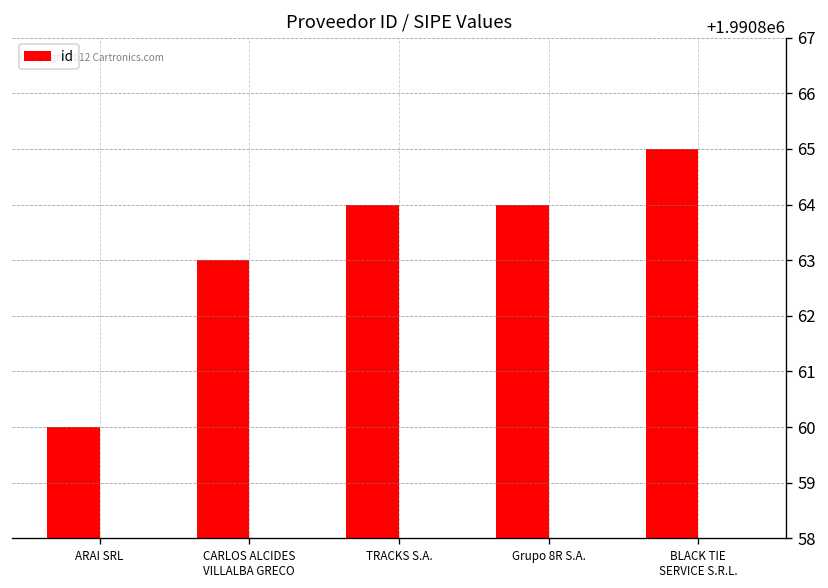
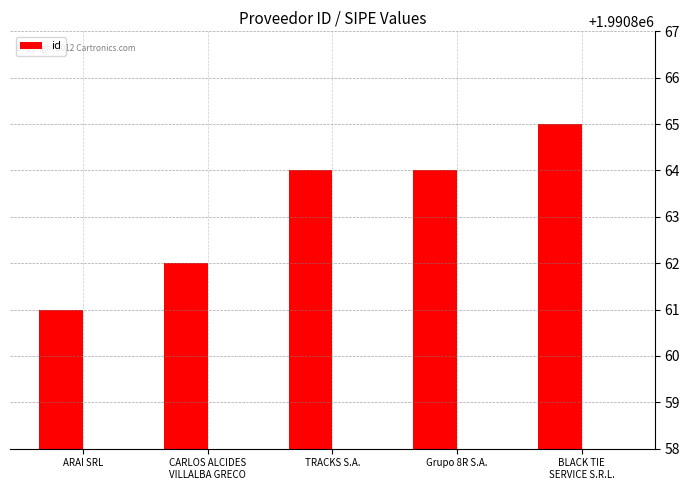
id, ARAI SRL: 1990860 -> 1990861
id, CARLOS ALCIDES VILLALBA GRECO: 1990863 -> 1990862
